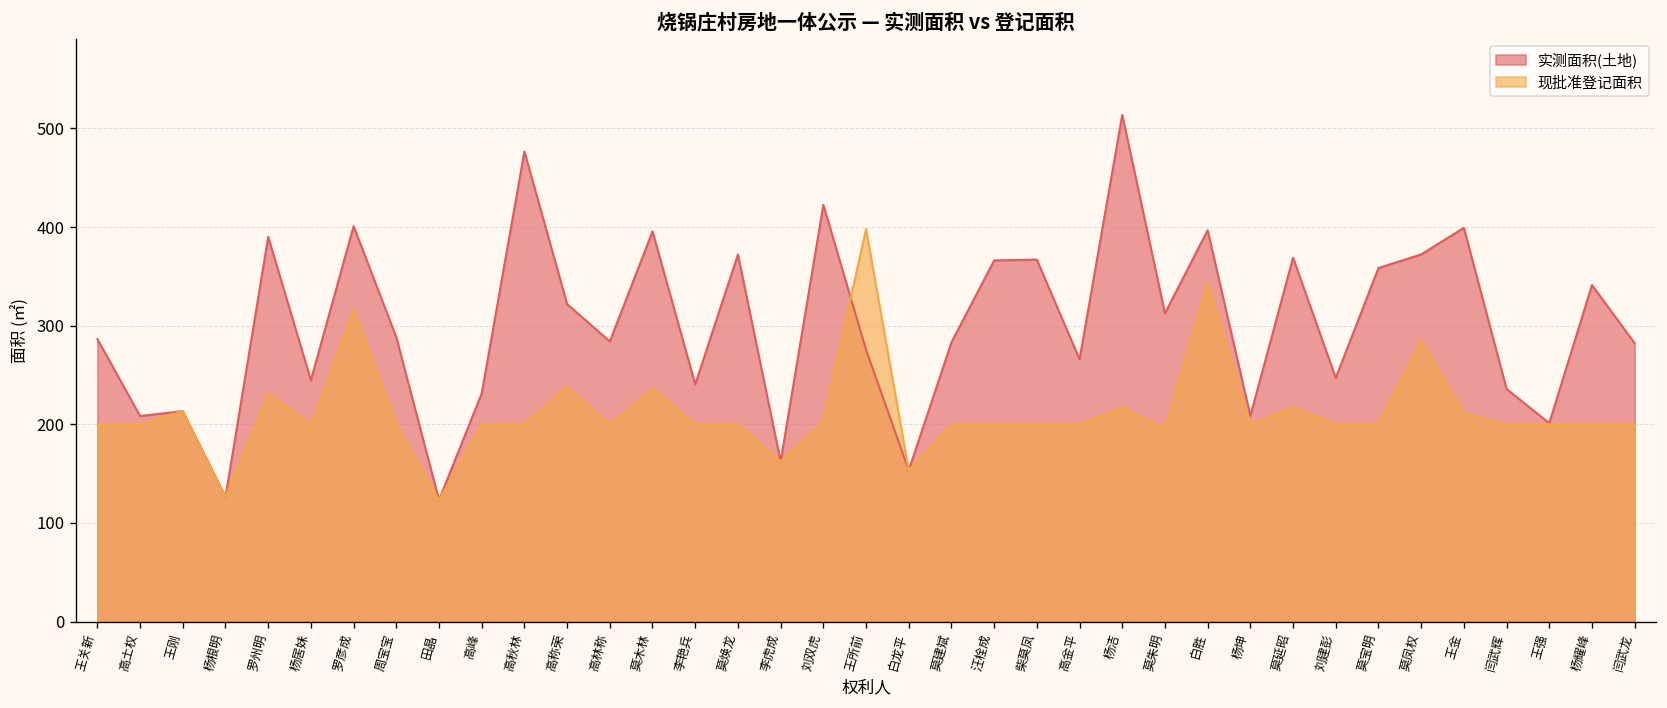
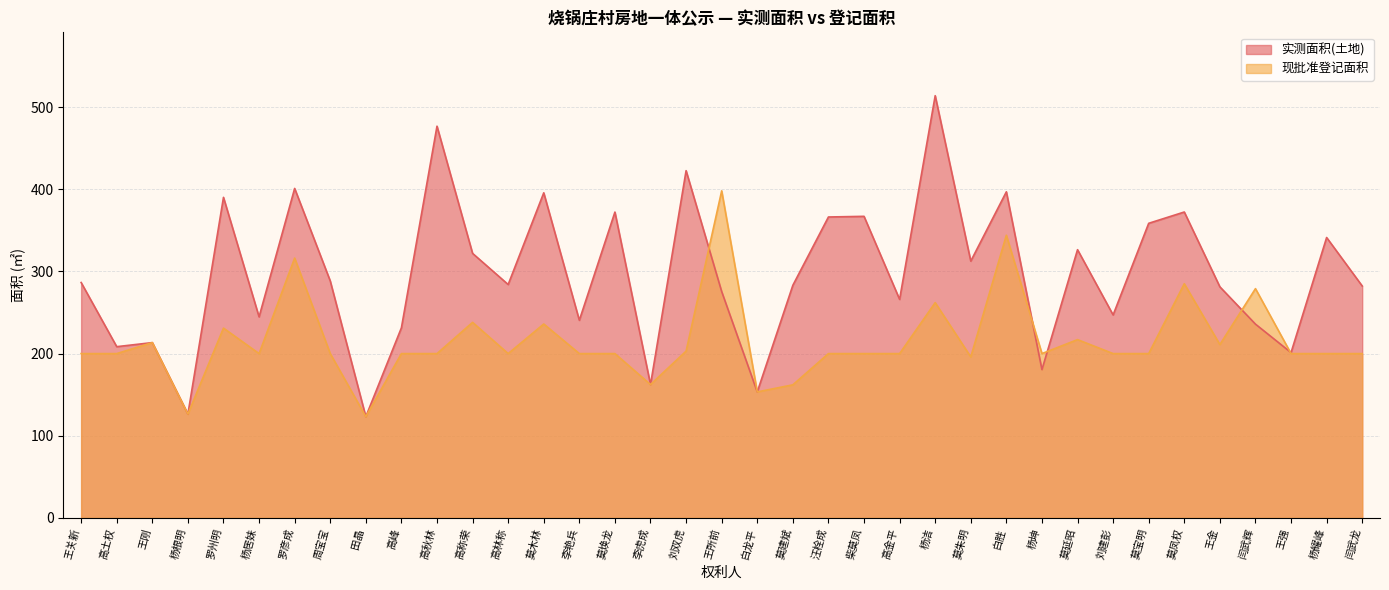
现批准登记面积, 莫建斌: 200 -> 160
现批准登记面积, 杨洁: 220 -> 260
实测面积(土地), 杨坤: 210 -> 180
实测面积(土地), 莫延昭: 370 -> 330
实测面积(土地), 王金: 400 -> 280
现批准登记面积, 闫武辉: 200 -> 280
